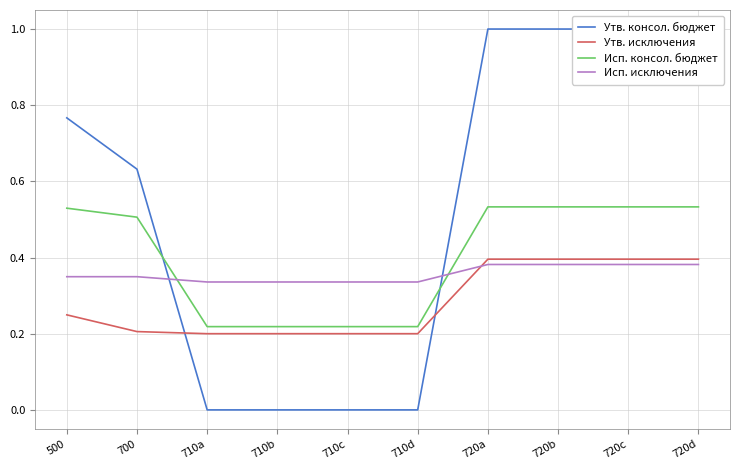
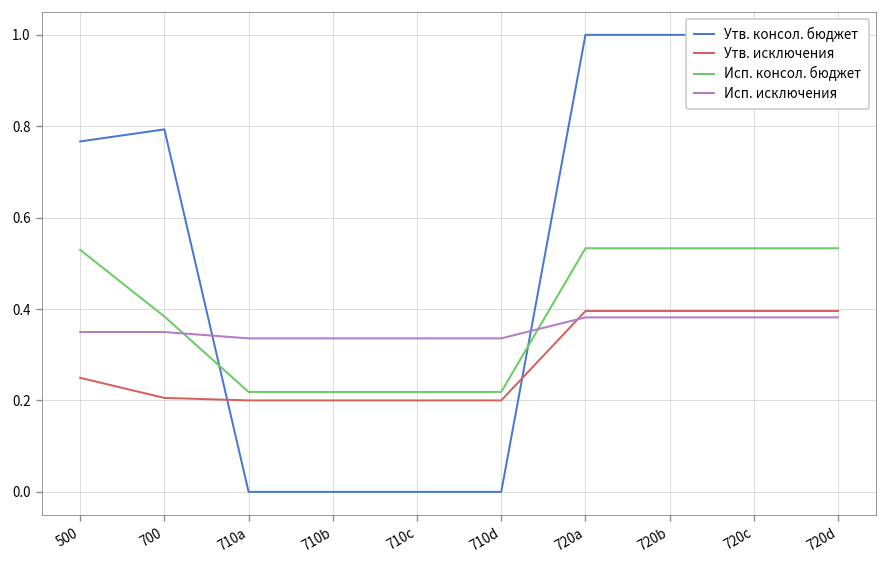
Утв. консол. бюджет, 700: 0.63 -> 0.79
Исп. консол. бюджет, 700: 0.51 -> 0.38
